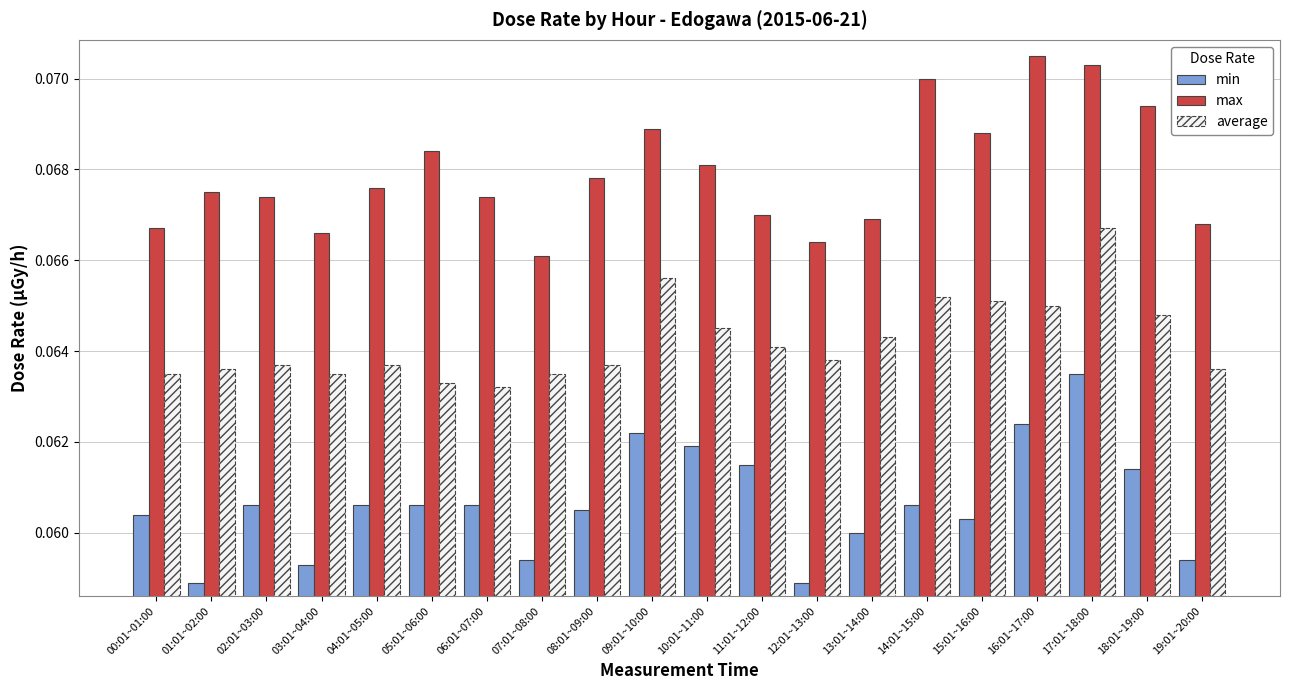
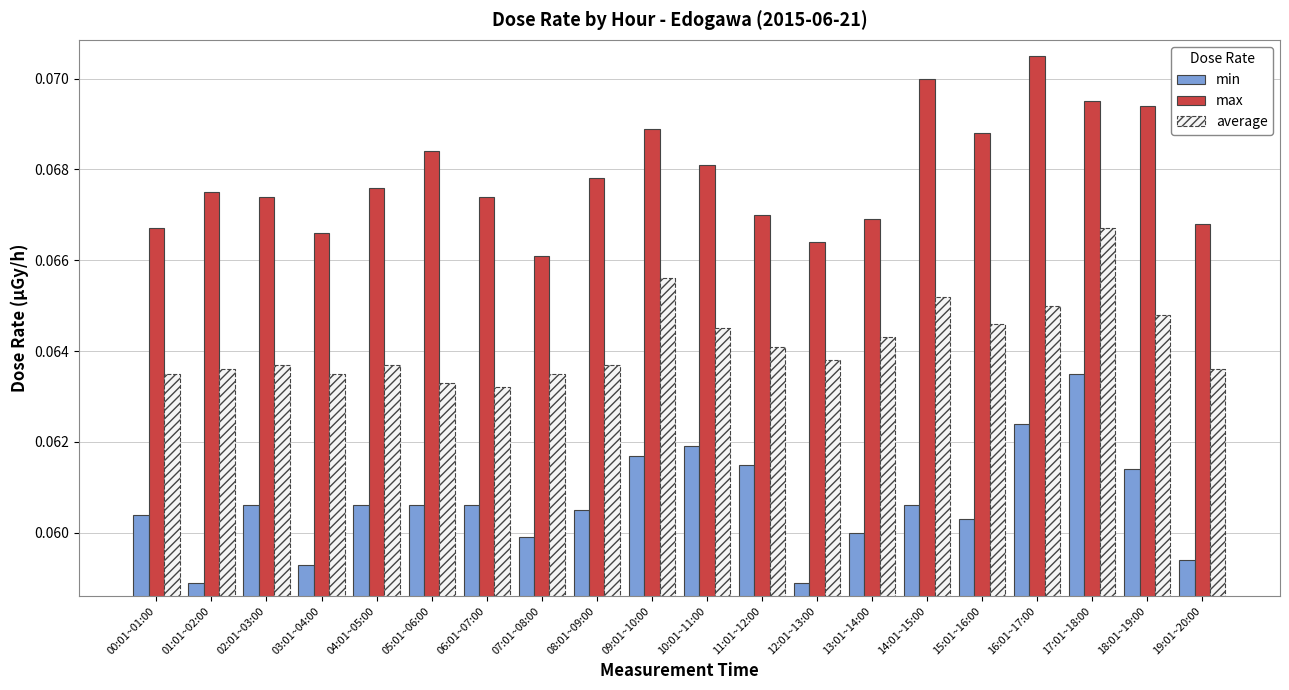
min, 07:01~08:00: 0.0594 -> 0.0599
min, 09:01~10:00: 0.0622 -> 0.0617
average, 15:01~16:00: 0.0651 -> 0.0646
max, 17:01~18:00: 0.0703 -> 0.0695
